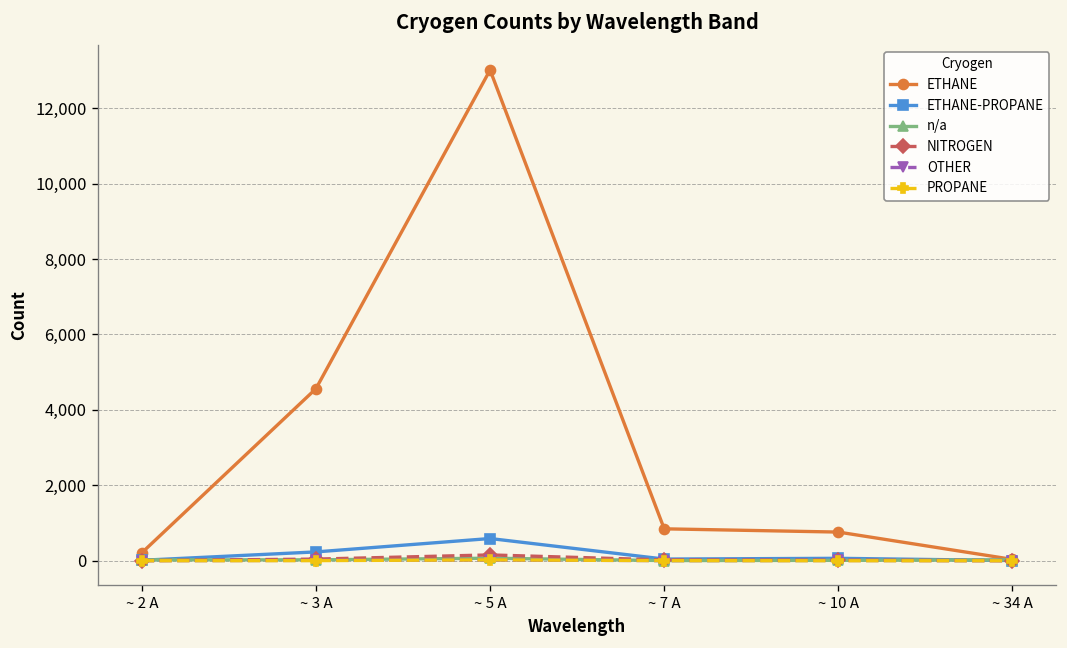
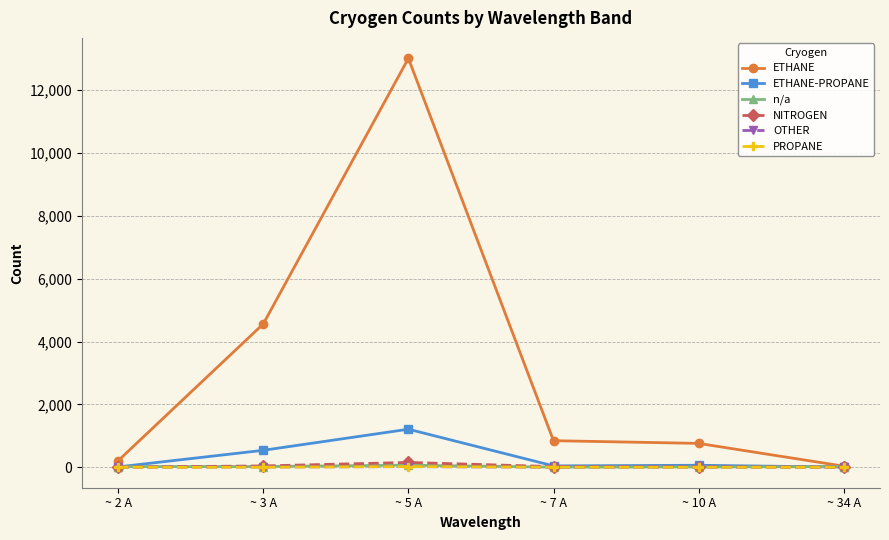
ETHANE-PROPANE, ~ 3 A: 200 -> 500
ETHANE-PROPANE, ~ 5 A: 600 -> 1,200
